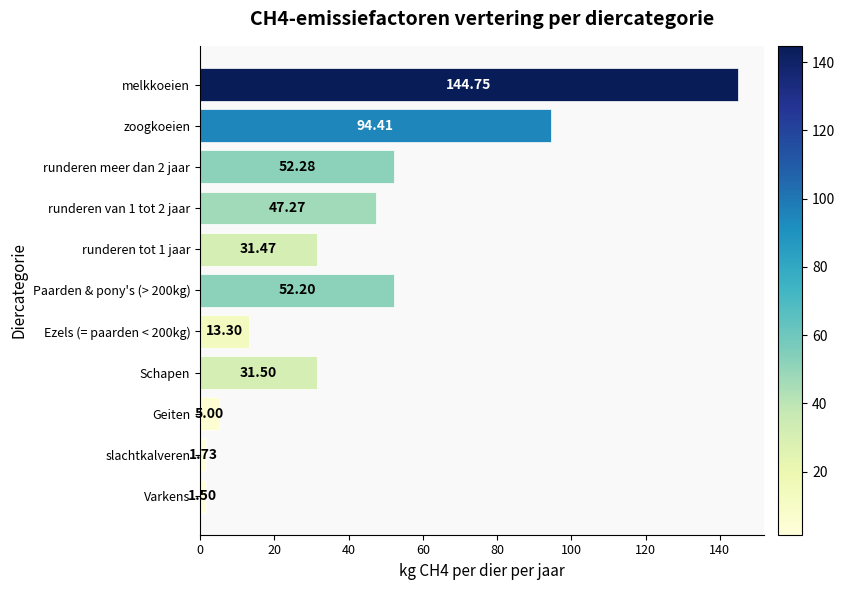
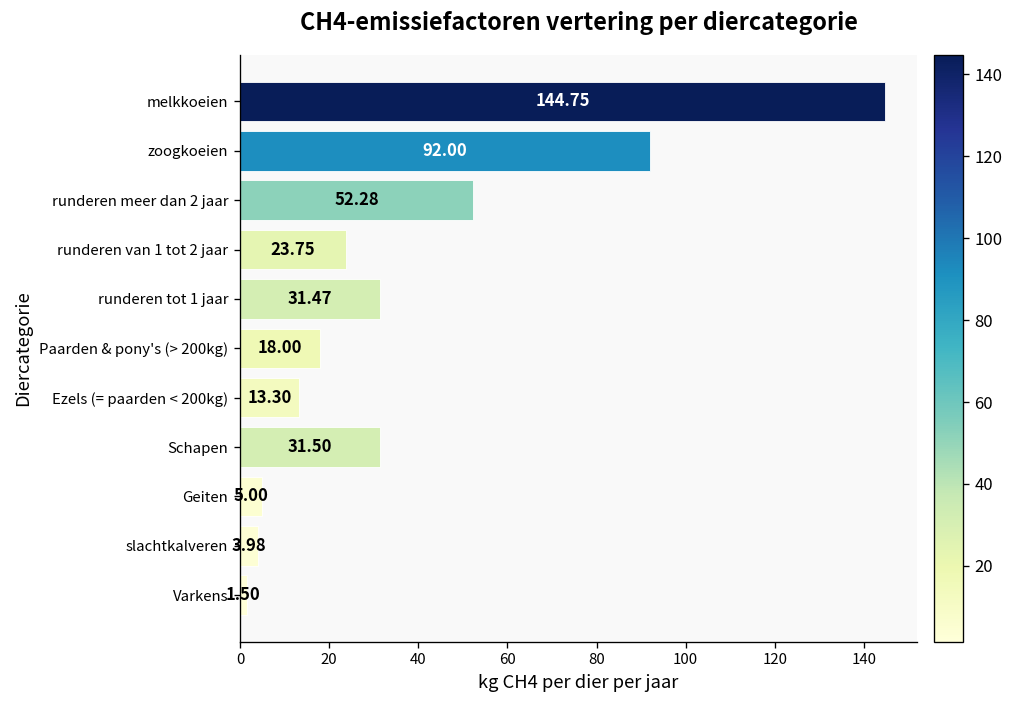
zoogkoeien: 94.41 -> 92.00
runderen van 1 tot 2 jaar: 47.27 -> 23.75
Paarden & pony's (> 200kg): 52.20 -> 18.00
slachtkalveren: 1.73 -> 3.98
